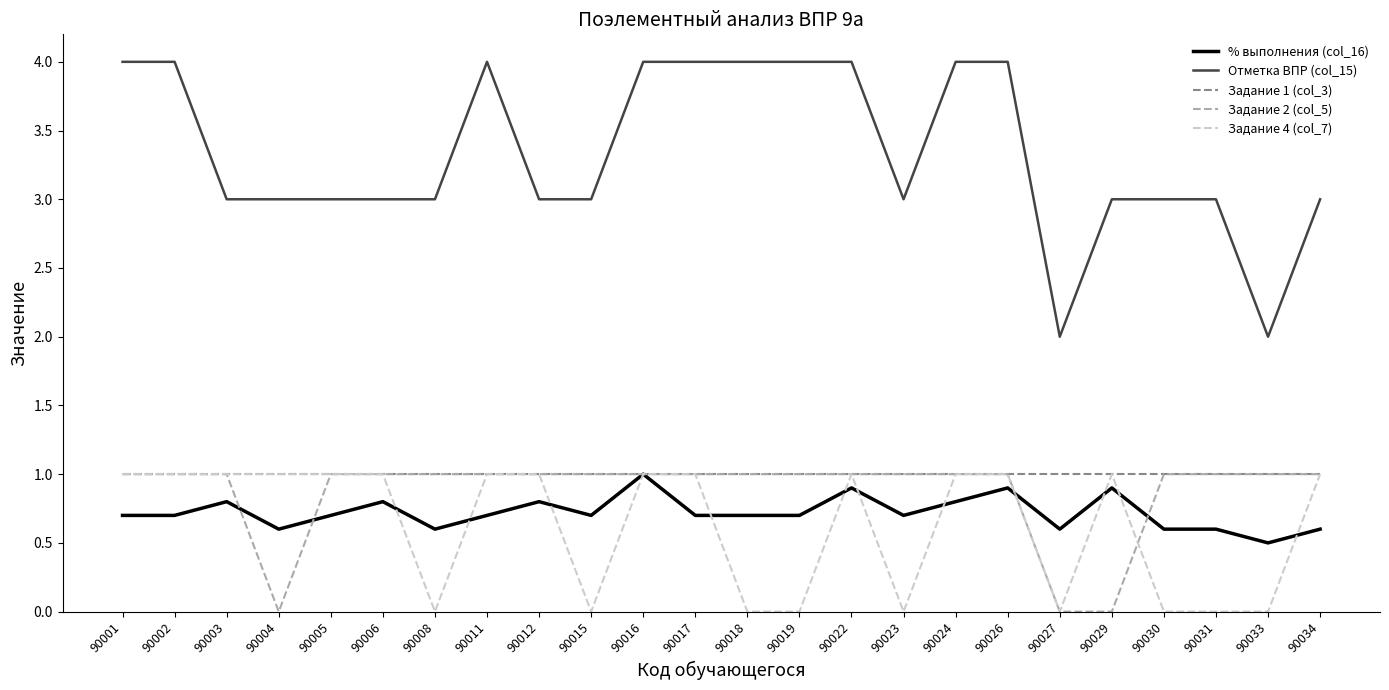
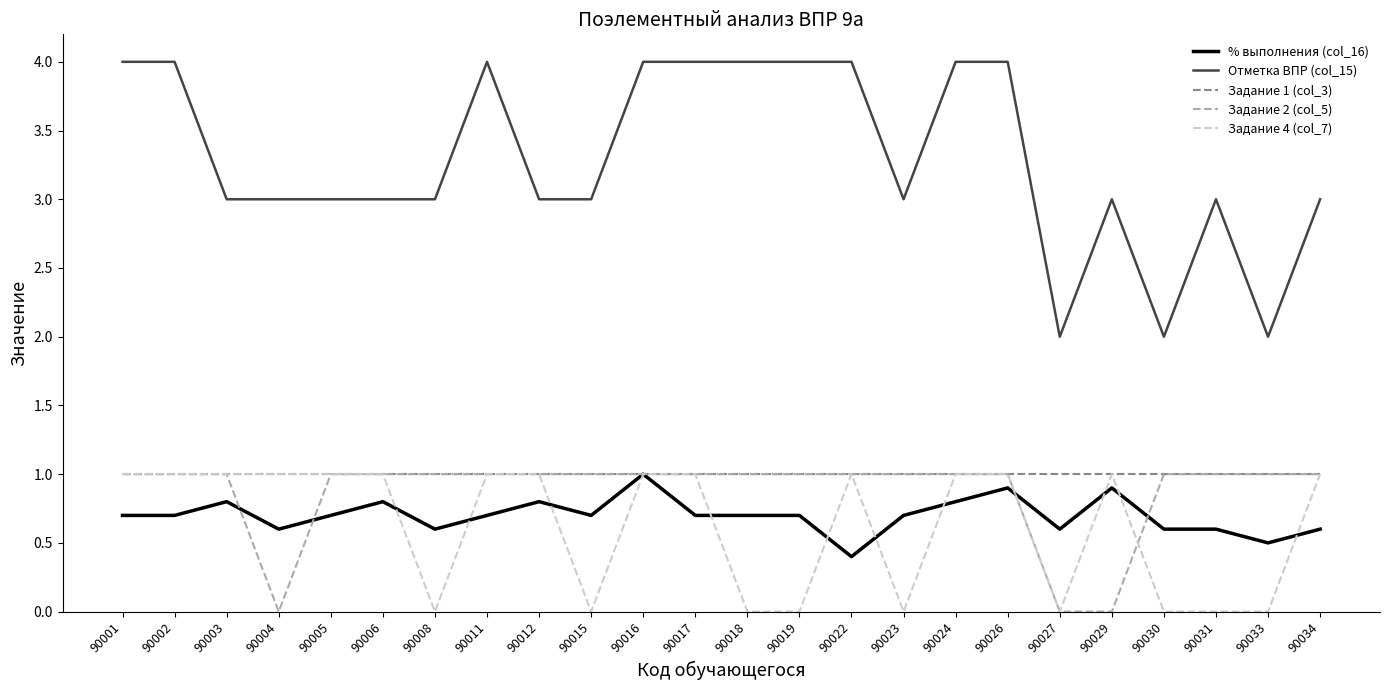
% выполнения (col_16), 90022: 0.9 -> 0.4
Отметка ВПР (col_15), 90030: 3 -> 2
